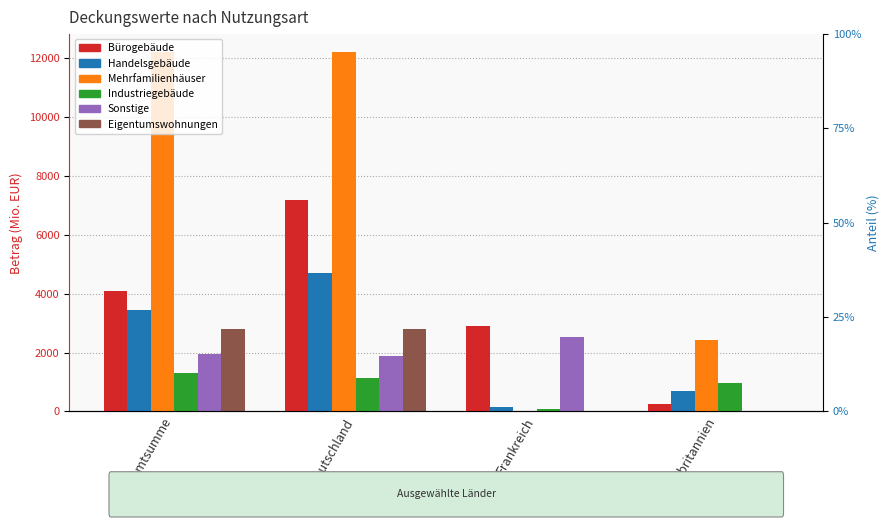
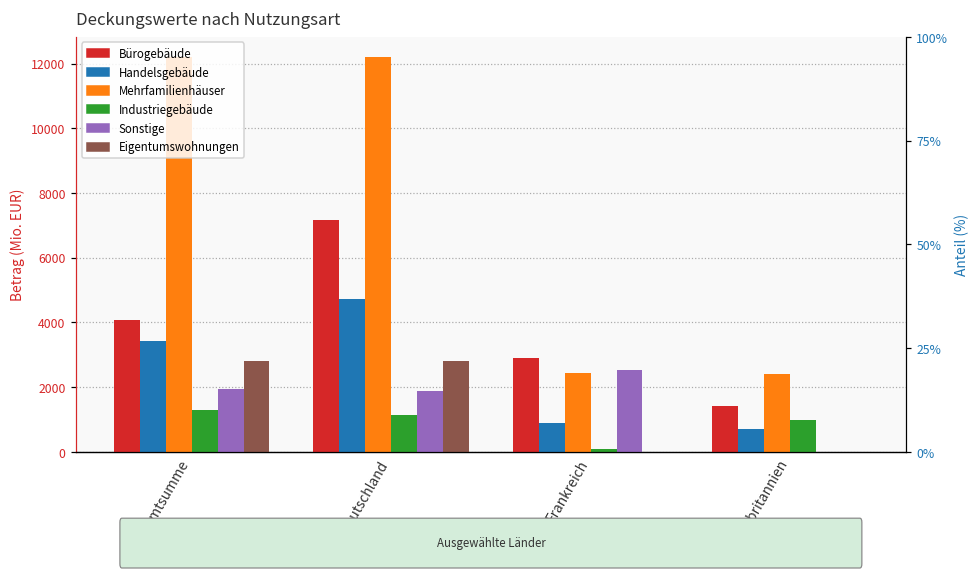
Handelsgebäude, Frankreich: 100 -> 900
Mehrfamilienhäuser, Frankreich: 0 -> 2400
Bürogebäude, Großbritannien: 200 -> 1400
